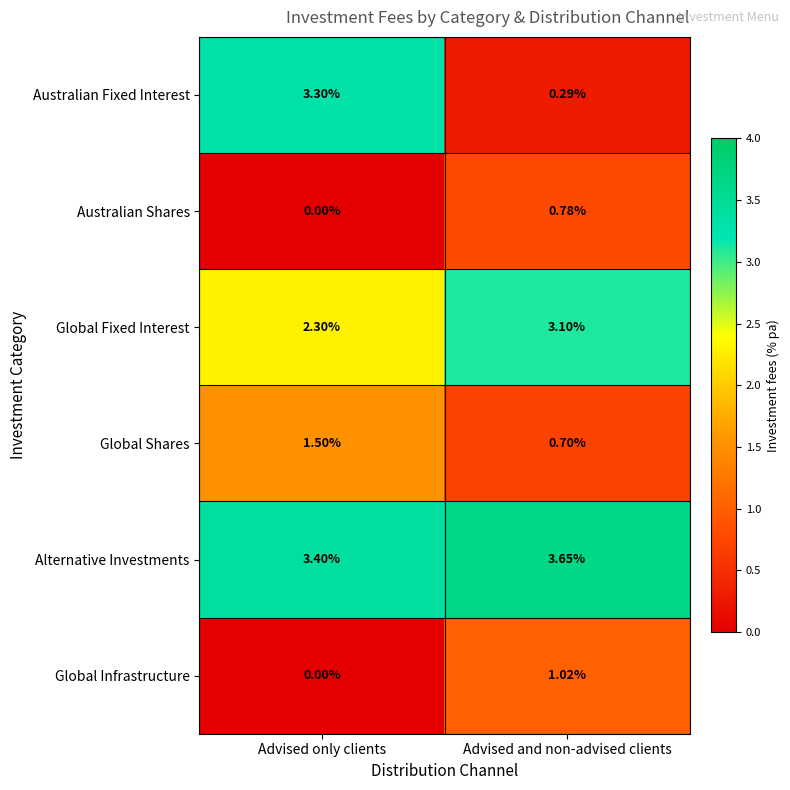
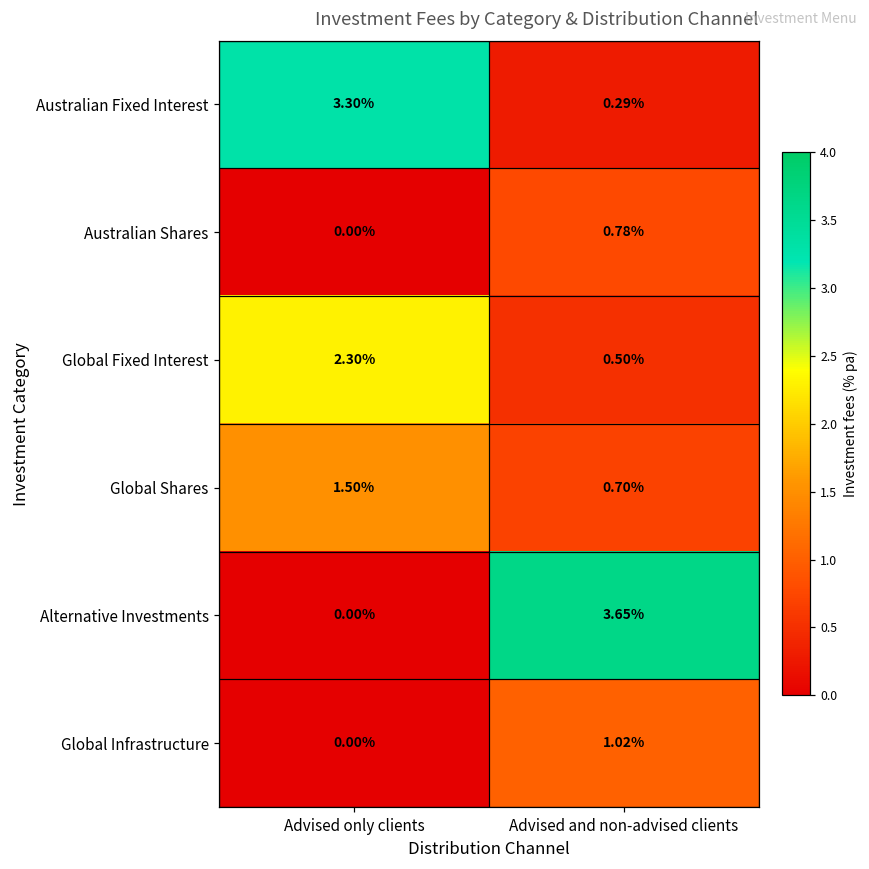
Global Fixed Interest, Advised and non-advised clients: 3.10% -> 0.50%
Alternative Investments, Advised only clients: 3.40% -> 0.00%
